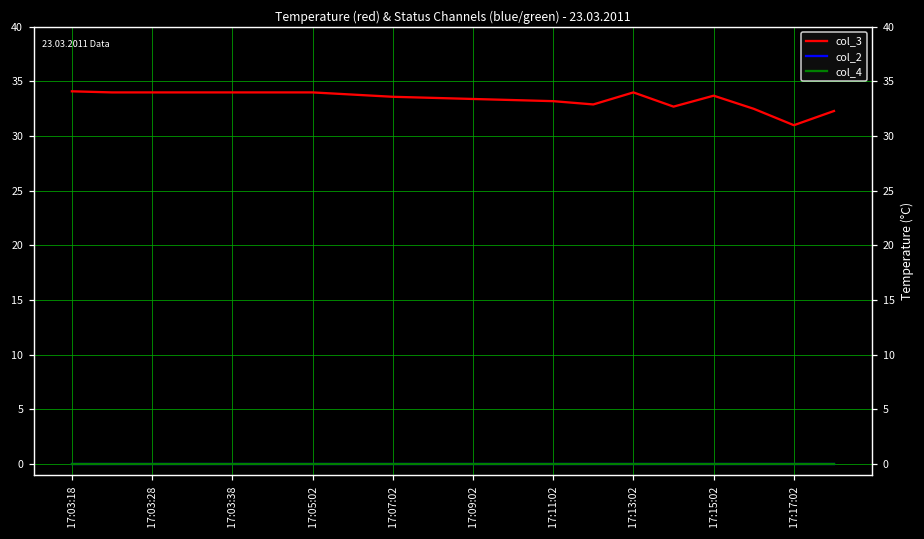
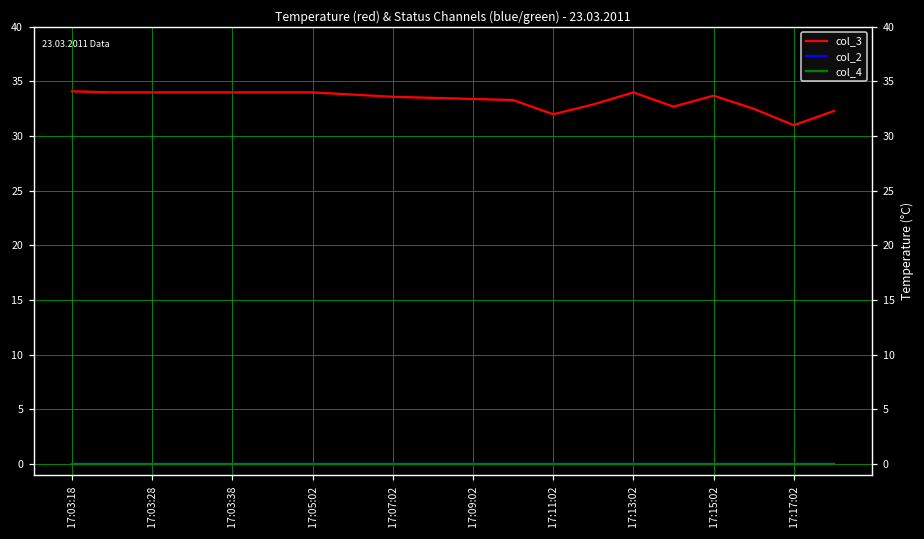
col_3, 17:11:02: 33 -> 32
